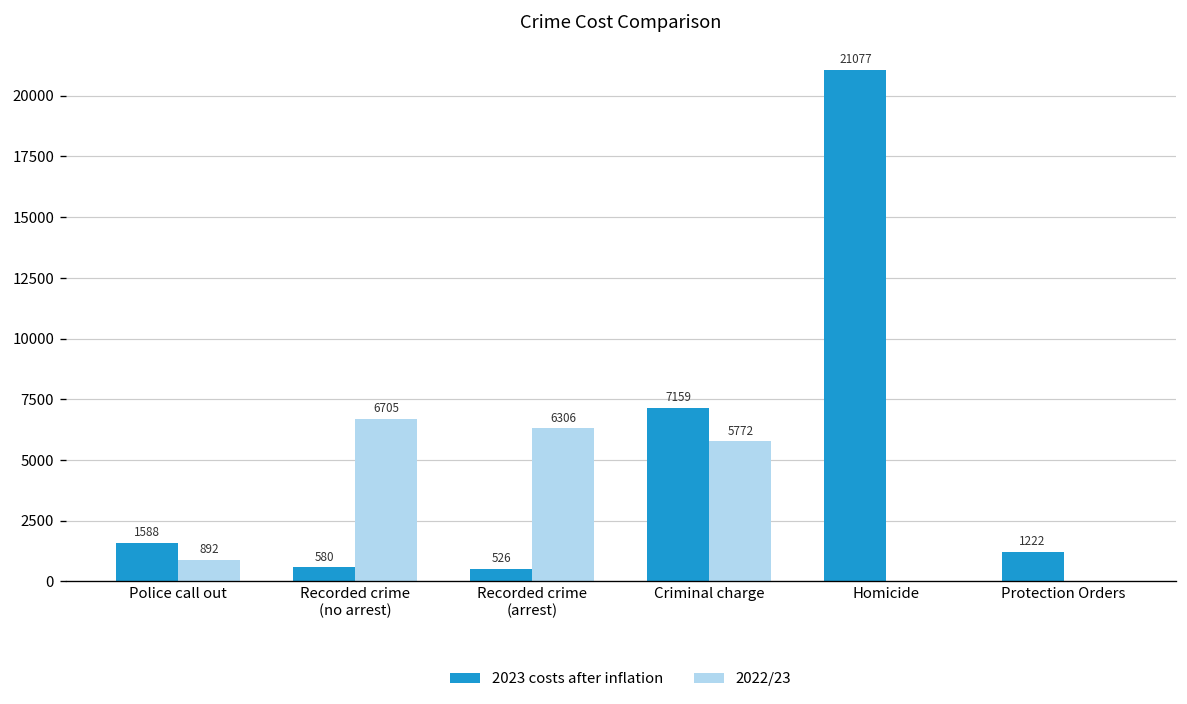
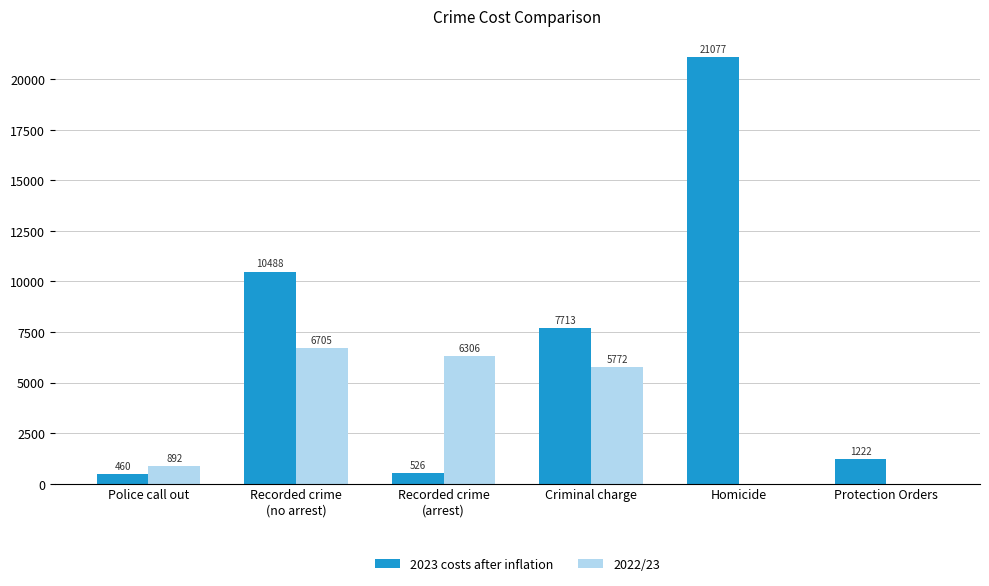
2023 costs after inflation, Police call out: 1588 -> 460
2023 costs after inflation, Recorded crime (no arrest): 580 -> 10488
2023 costs after inflation, Criminal charge: 7159 -> 7713
